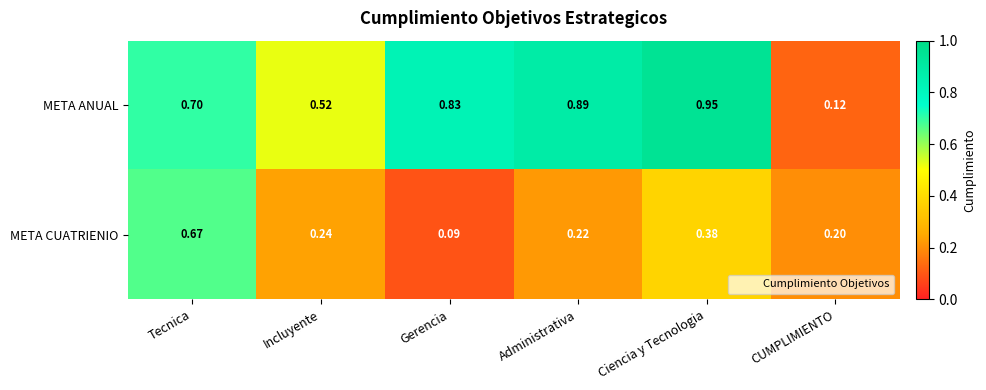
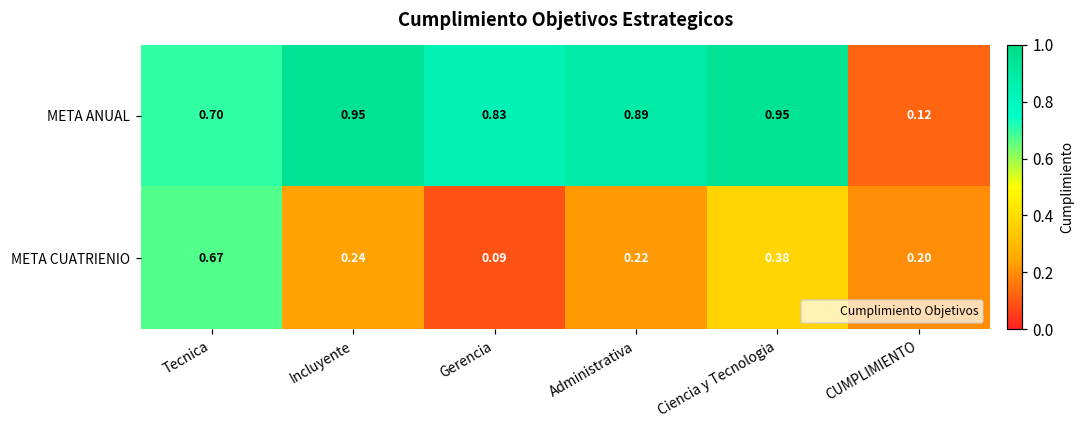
META ANUAL, Incluyente: 0.52 -> 0.95
